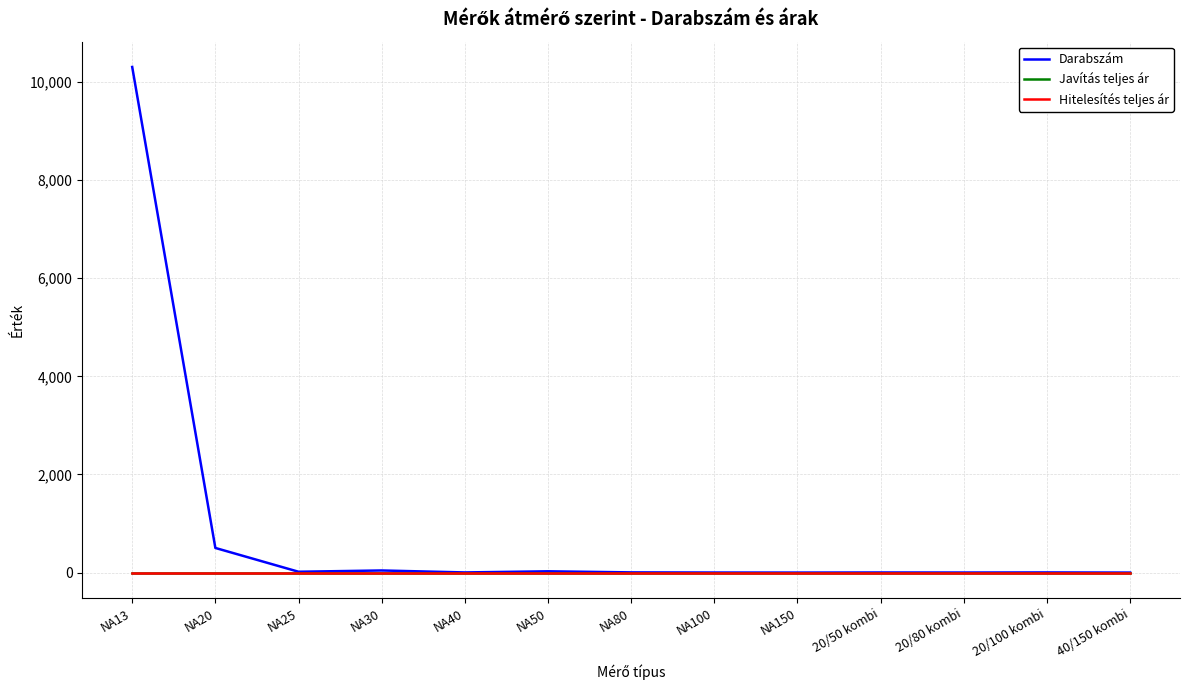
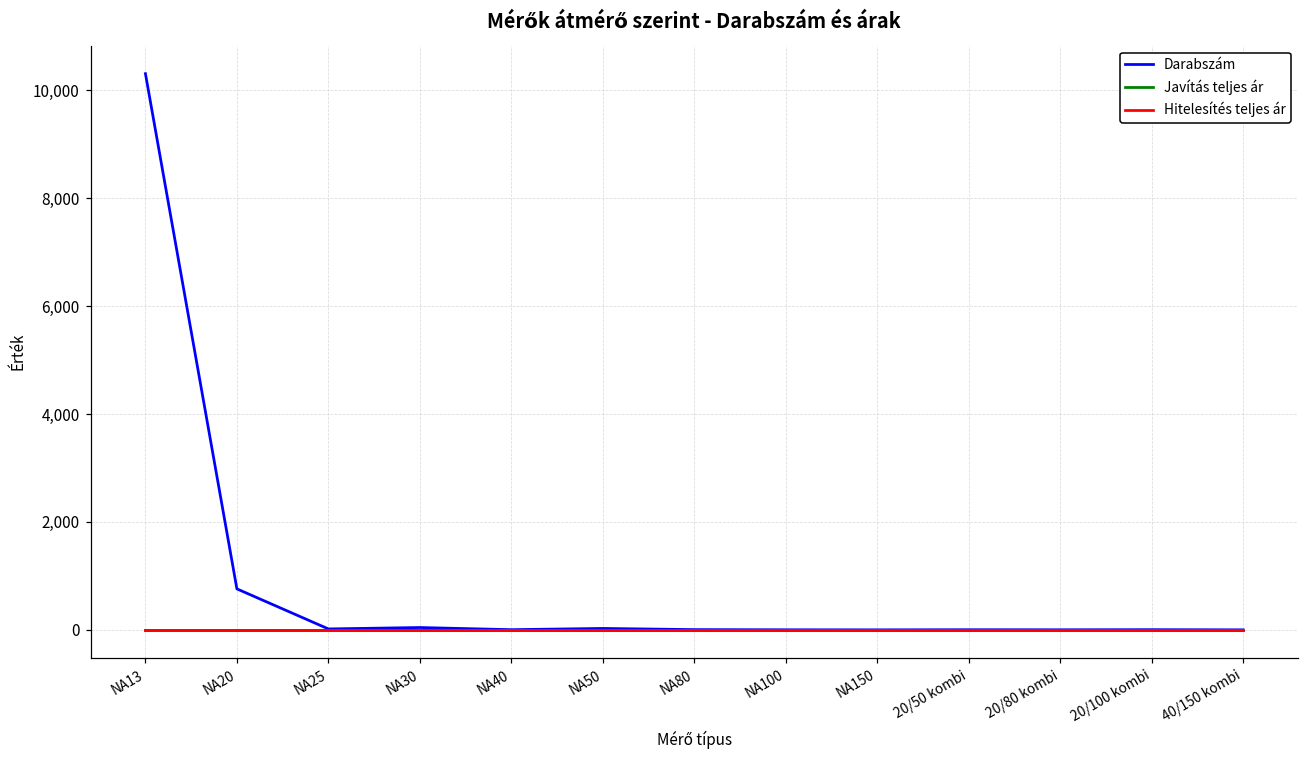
Darabszám, NA20: 500 -> 800
